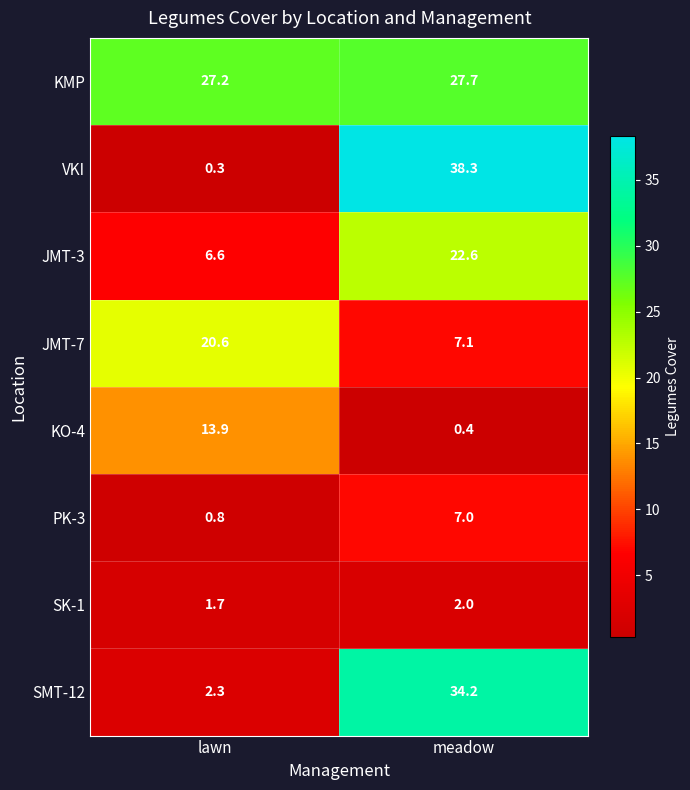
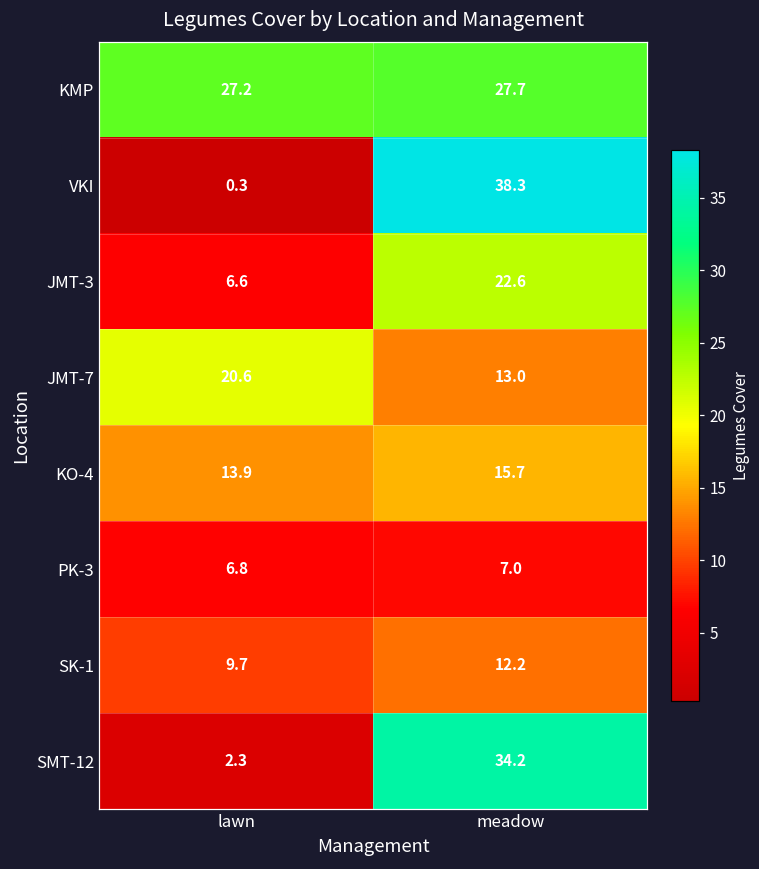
JMT-7, meadow: 7.1 -> 13.0
KO-4, meadow: 0.4 -> 15.7
PK-3, lawn: 0.8 -> 6.8
SK-1, lawn: 1.7 -> 9.7
SK-1, meadow: 2.0 -> 12.2
